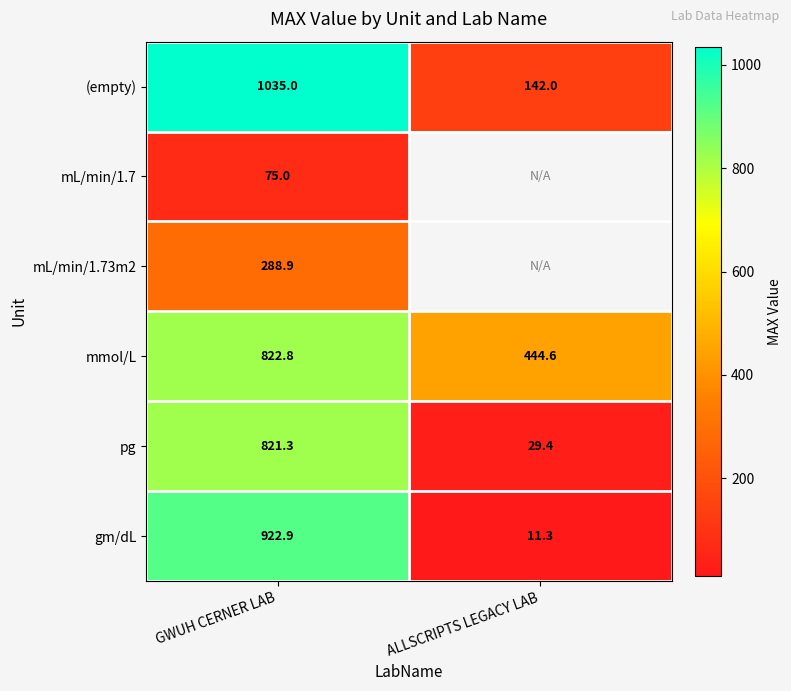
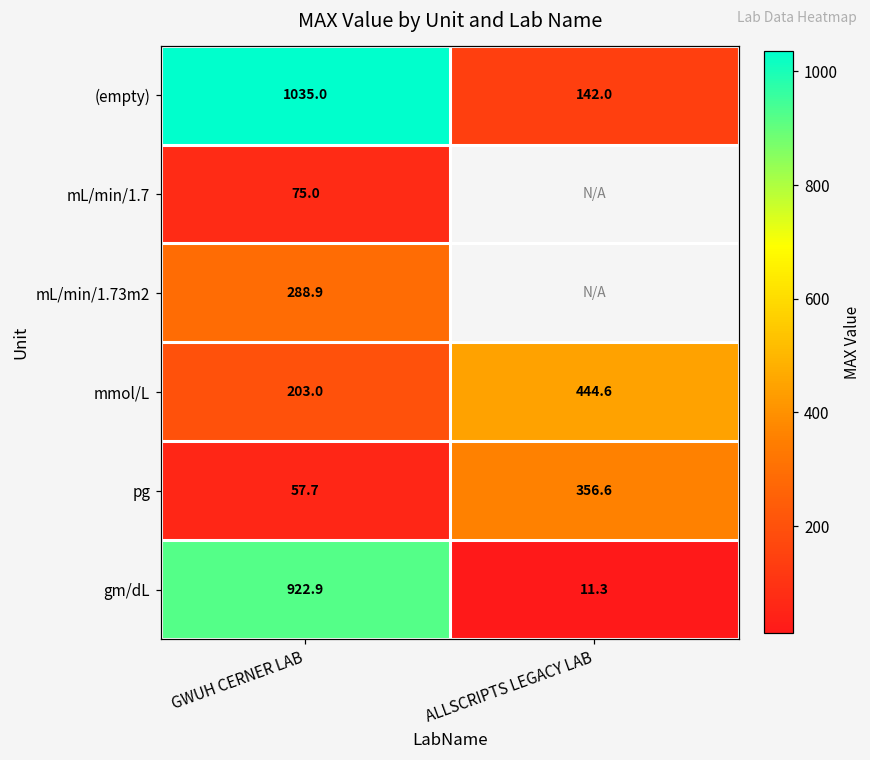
mmol/L, GWUH CERNER LAB: 822.8 -> 203.0
pg, GWUH CERNER LAB: 821.3 -> 57.7
pg, ALLSCRIPTS LEGACY LAB: 29.4 -> 356.6
